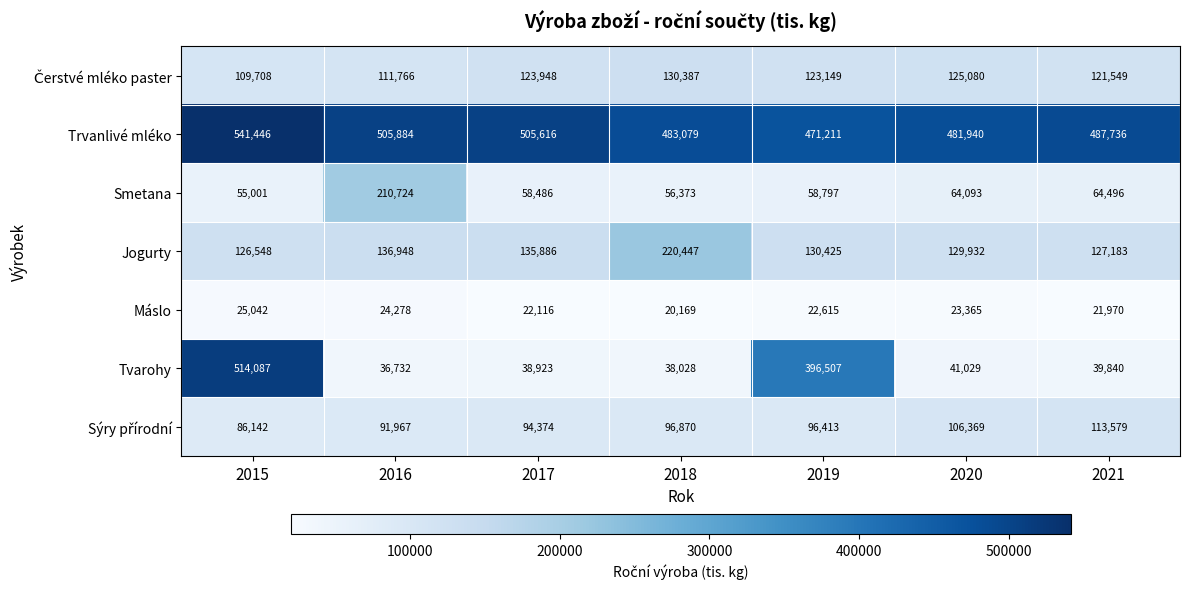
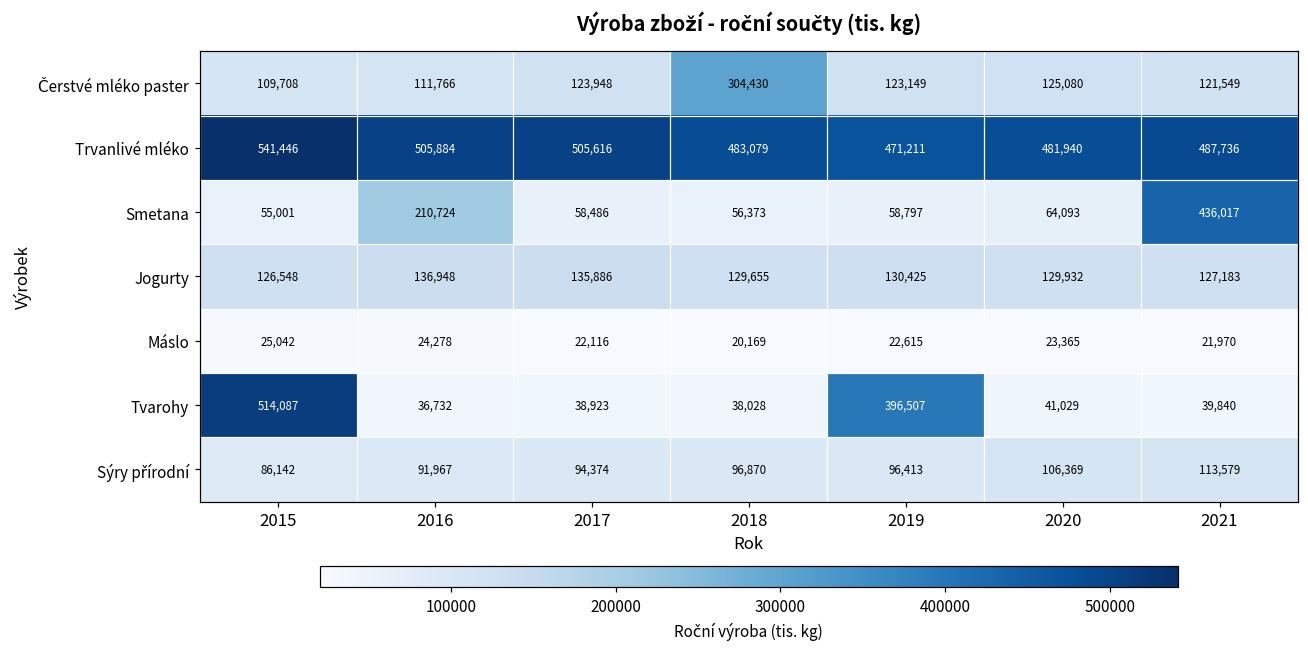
Čerstvé mléko paster, 2018: 130,387 -> 304,430
Smetana, 2021: 64,496 -> 436,017
Jogurty, 2018: 220,447 -> 129,655
